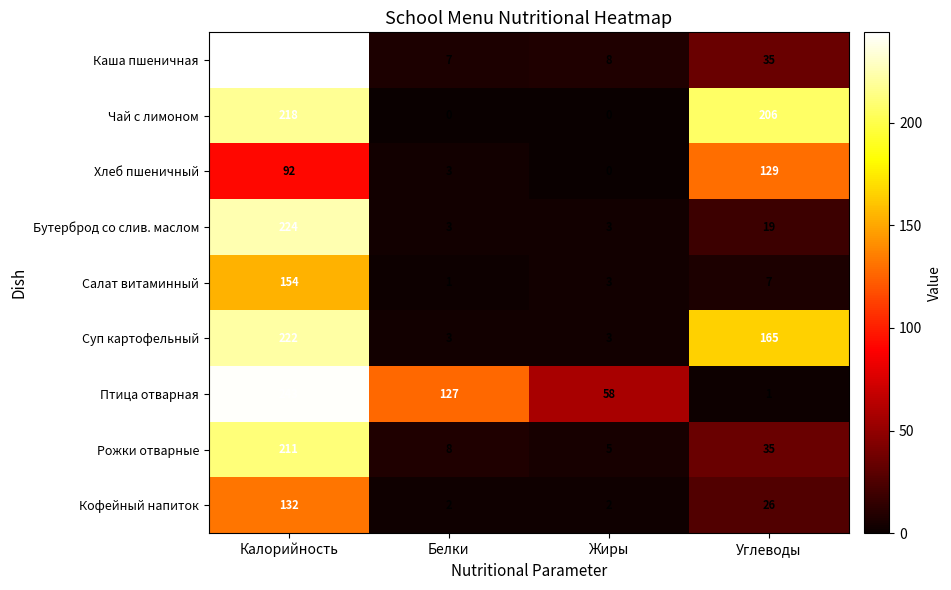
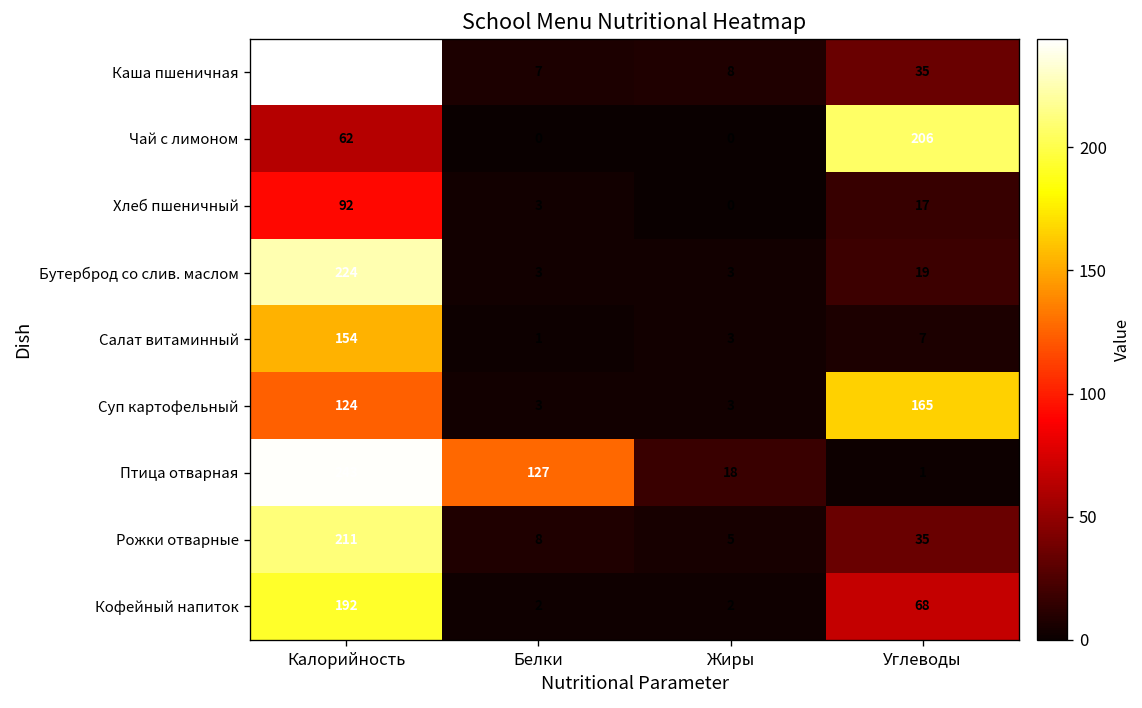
Чай с лимоном, Калорийность: 218 -> 62
Хлеб пшеничный, Углеводы: 129 -> 17
Суп картофельный, Калорийность: 222 -> 124
Птица отварная, Жиры: 58 -> 18
Кофейный напиток, Калорийность: 132 -> 192
Кофейный напиток, Углеводы: 26 -> 68
